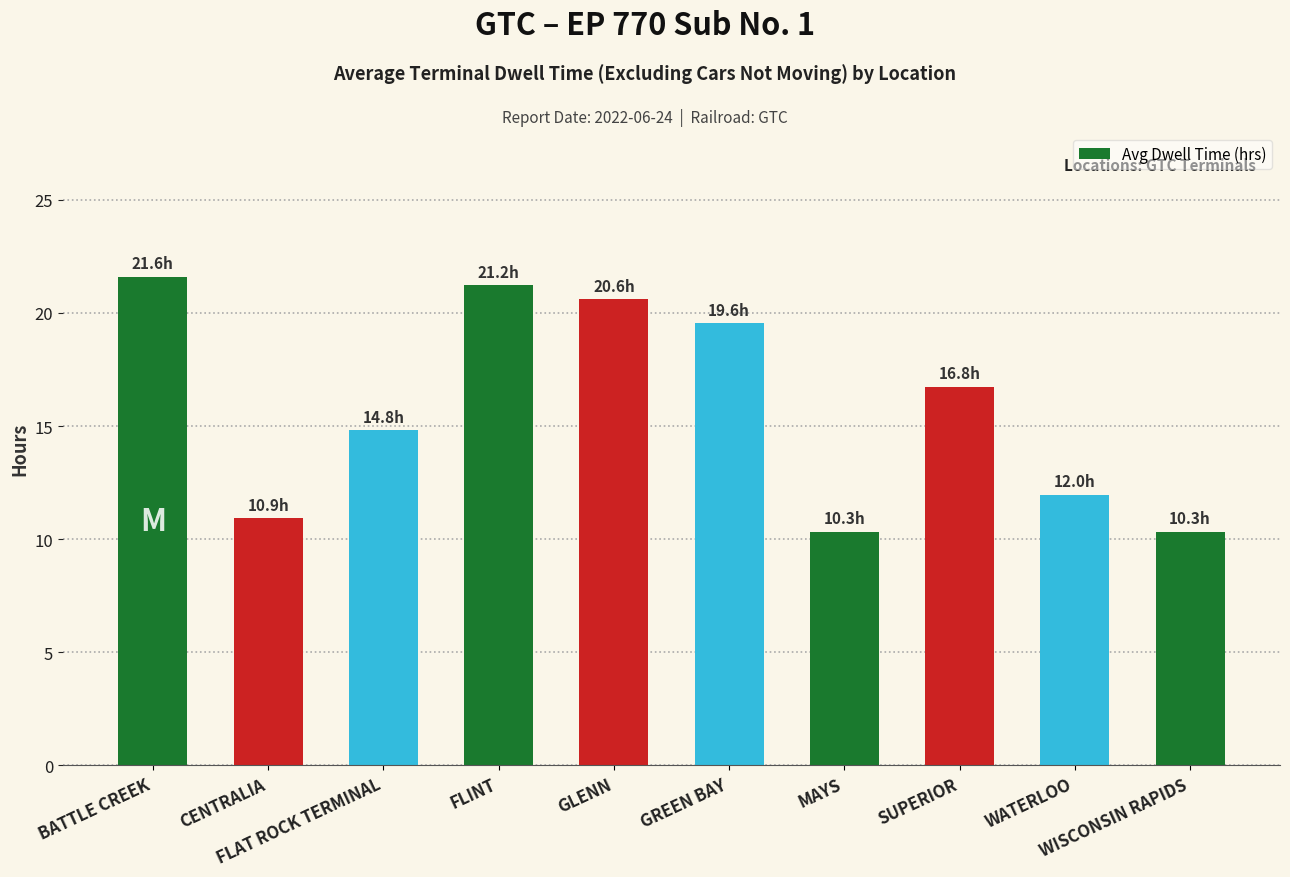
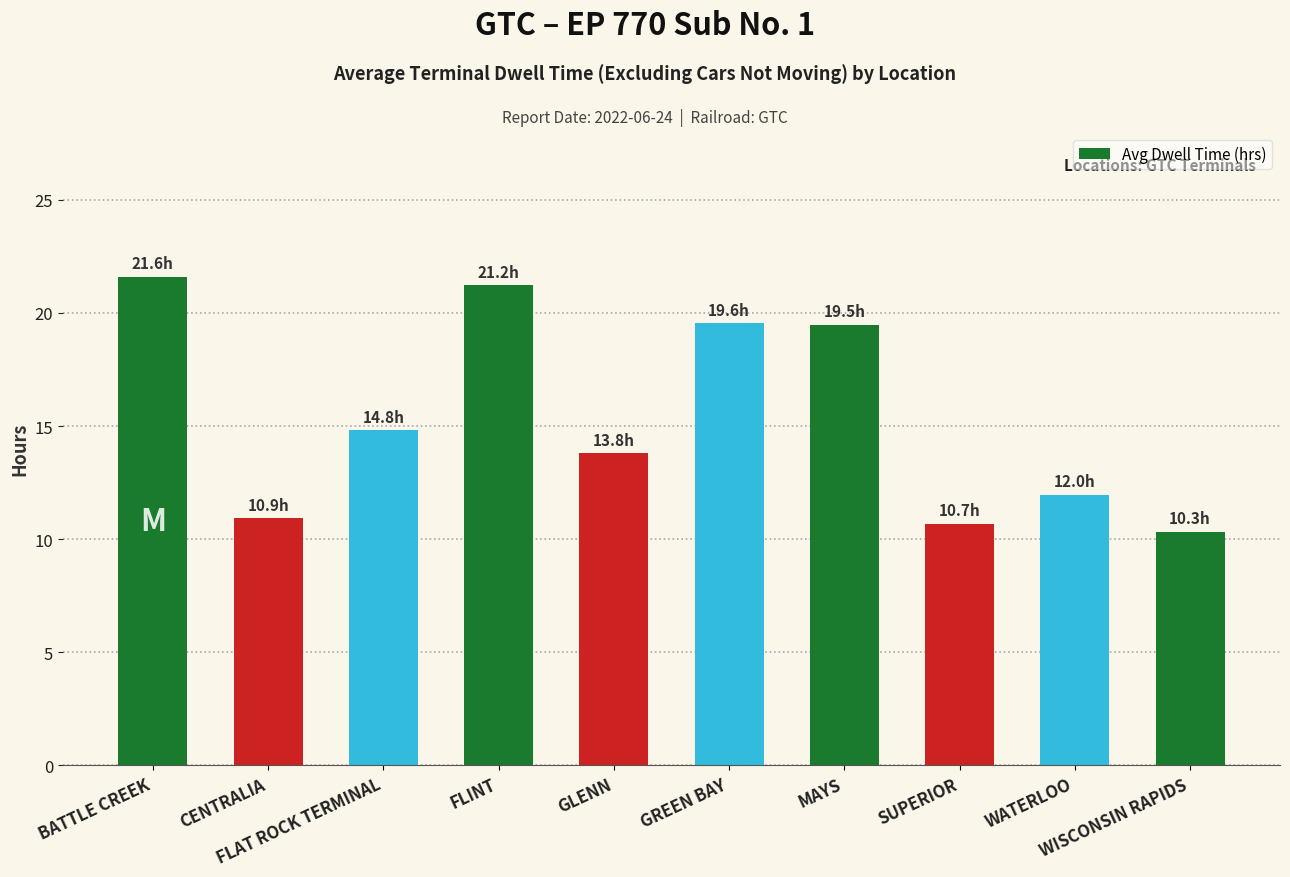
GLENN: 20.6h -> 13.8h
MAYS: 10.3h -> 19.5h
SUPERIOR: 16.8h -> 10.7h
